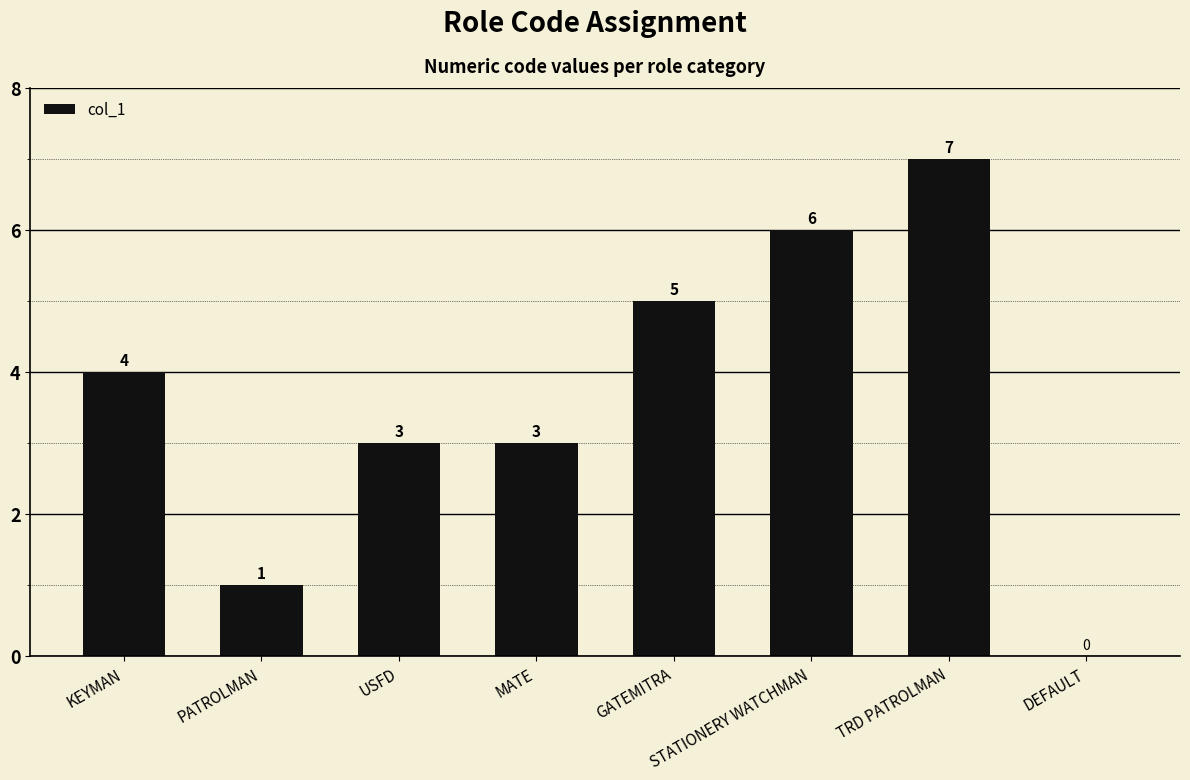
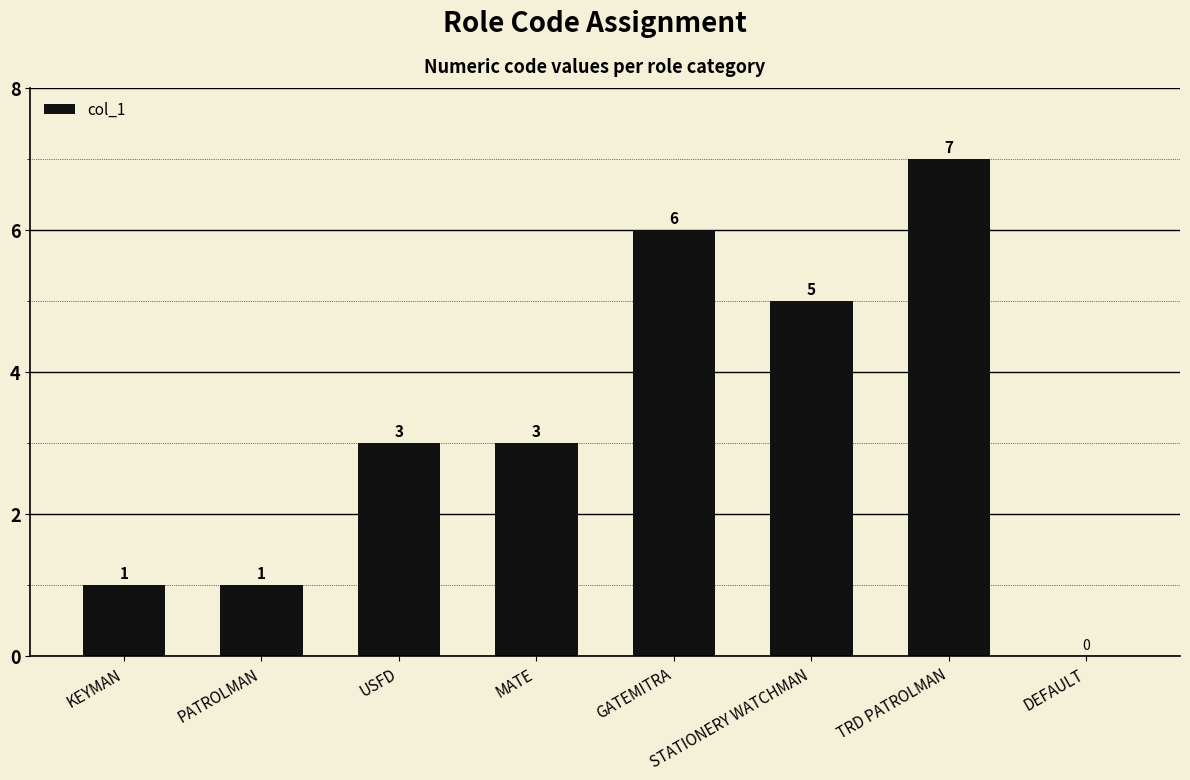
KEYMAN: 4 -> 1
GATEMITRA: 5 -> 6
STATIONERY WATCHMAN: 6 -> 5
